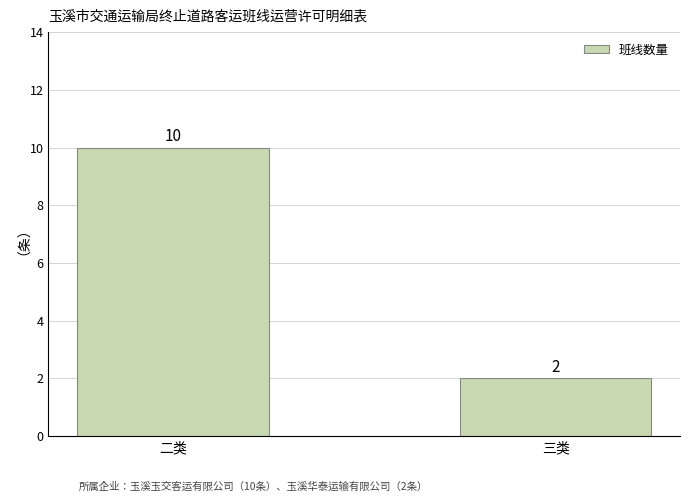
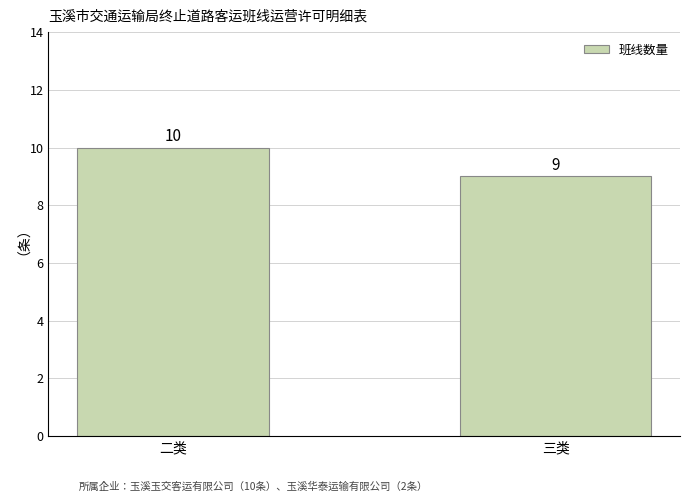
三类: 2 -> 9
